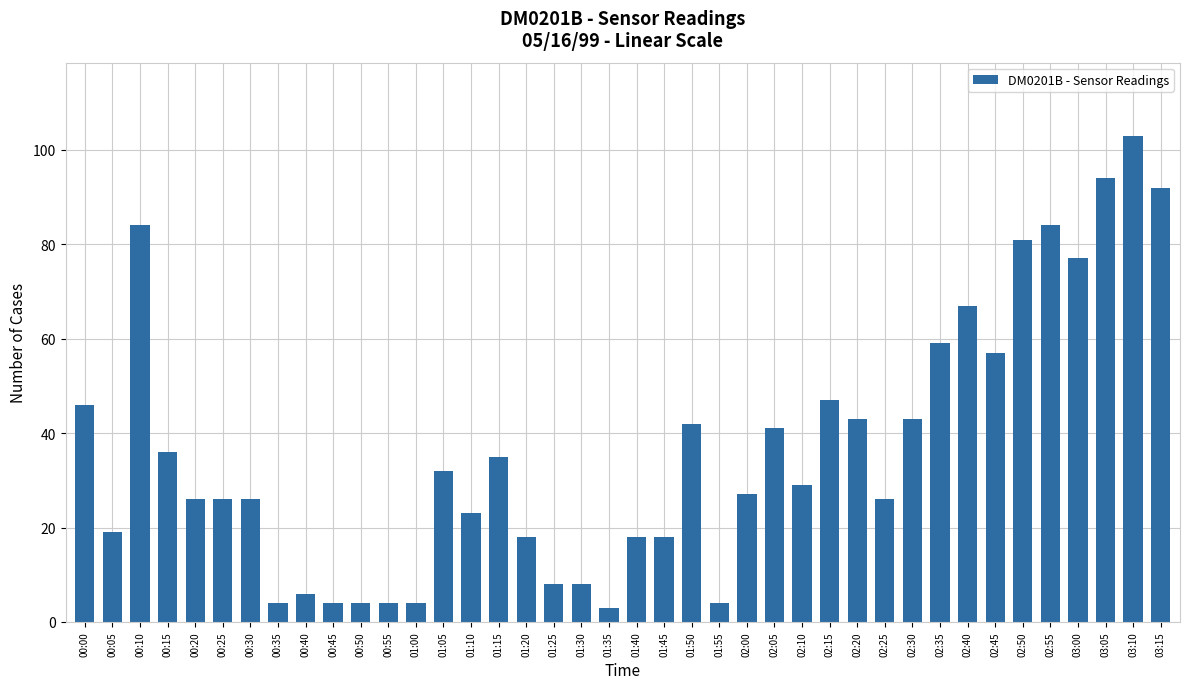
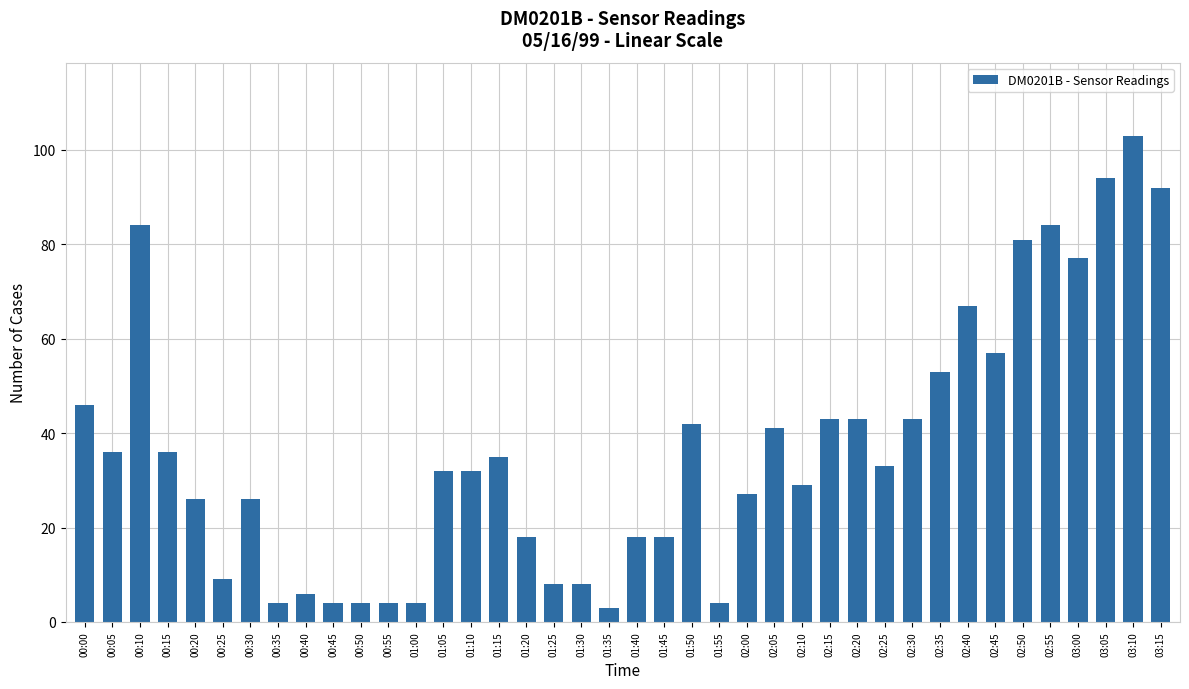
00:05: 19 -> 36
00:25: 26 -> 9
01:10: 23 -> 32
02:15: 47 -> 43
02:25: 26 -> 33
02:35: 59 -> 53
